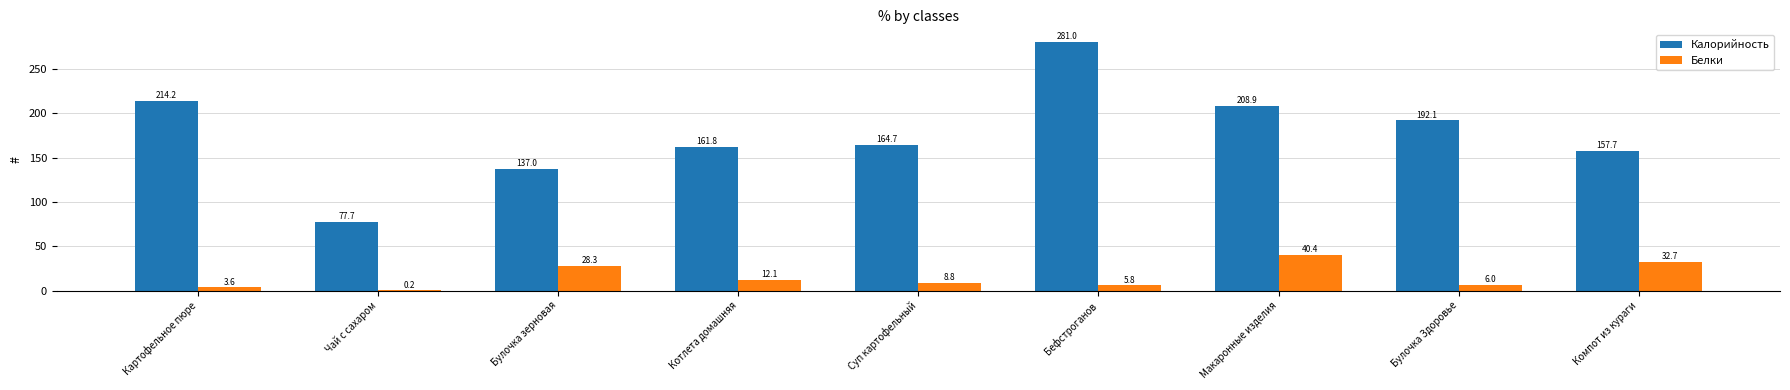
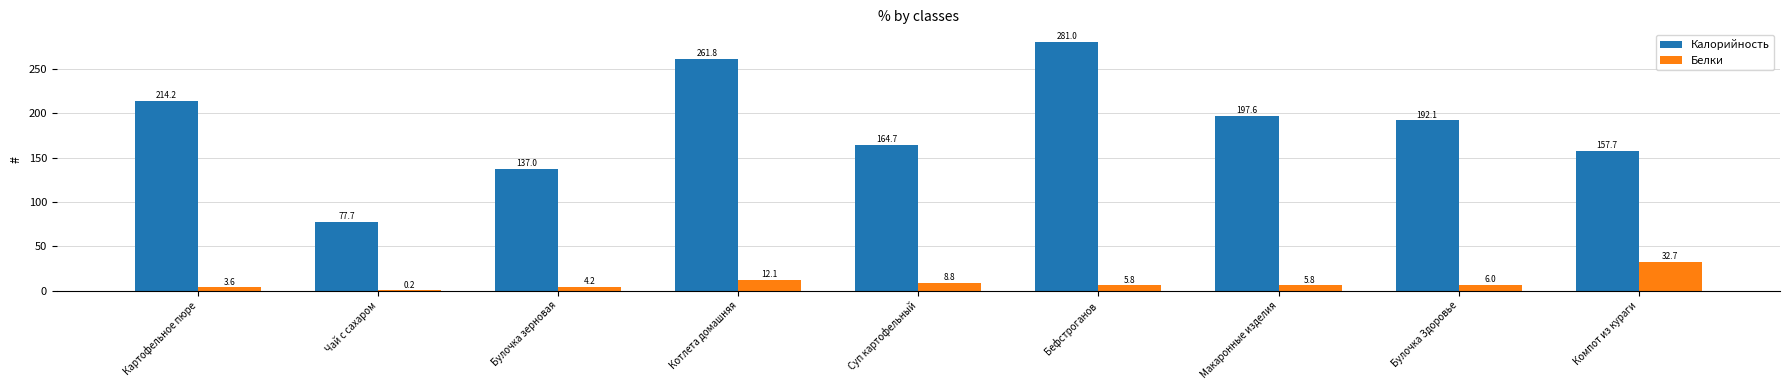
Белки, Булочка зерновая: 28.3 -> 4.2
Калорийность, Котлета домашняя: 161.8 -> 261.8
Калорийность, Макаронные изделия: 208.9 -> 197.6
Белки, Макаронные изделия: 40.4 -> 5.8
